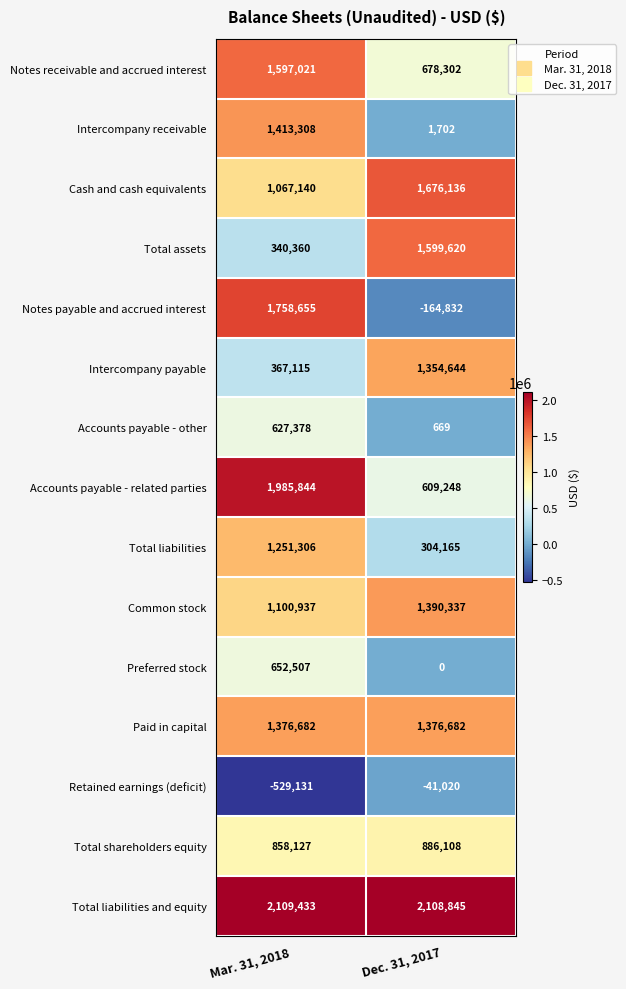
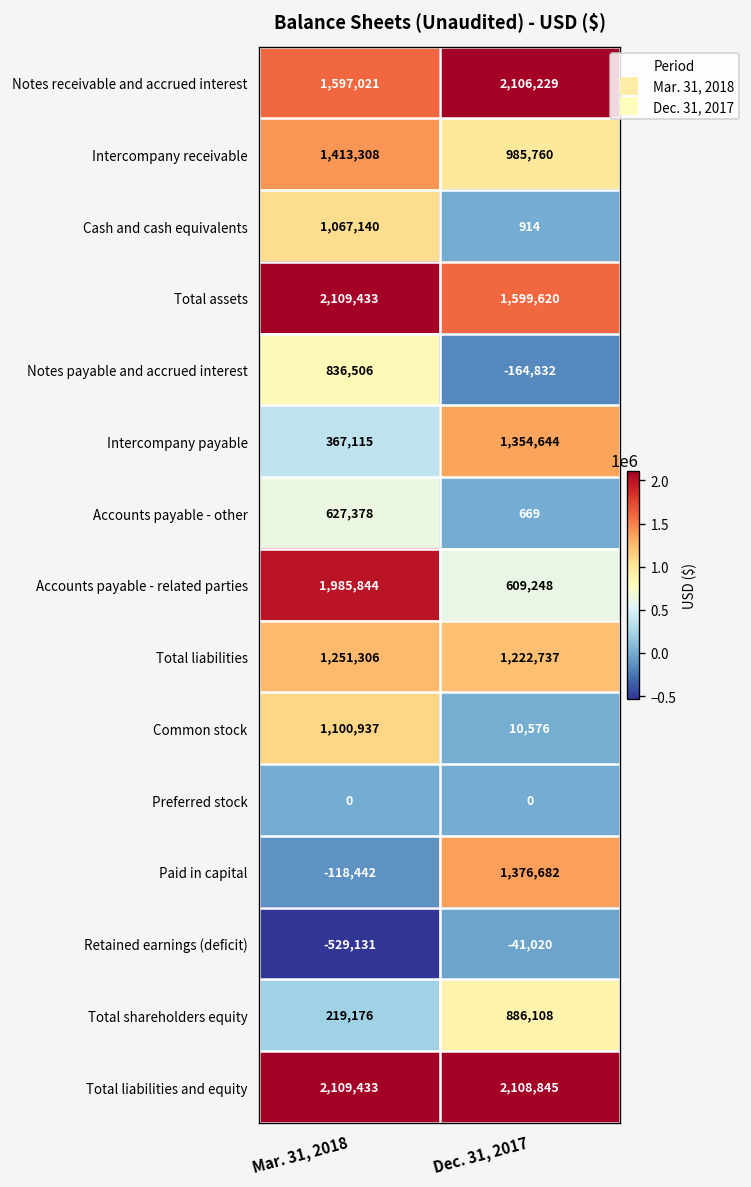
Notes receivable and accrued interest, Dec. 31, 2017: 678,302 -> 2,106,229
Intercompany receivable, Dec. 31, 2017: 1,702 -> 985,760
Cash and cash equivalents, Dec. 31, 2017: 1,676,136 -> 914
Total assets, Mar. 31, 2018: 340,360 -> 2,109,433
Notes payable and accrued interest, Mar. 31, 2018: 1,758,655 -> 836,506
Total liabilities, Dec. 31, 2017: 304,165 -> 1,222,737
Common stock, Dec. 31, 2017: 1,390,337 -> 10,576
Preferred stock, Mar. 31, 2018: 652,507 -> 0
Paid in capital, Mar. 31, 2018: 1,376,682 -> -118,442
Total shareholders equity, Mar. 31, 2018: 858,127 -> 219,176
